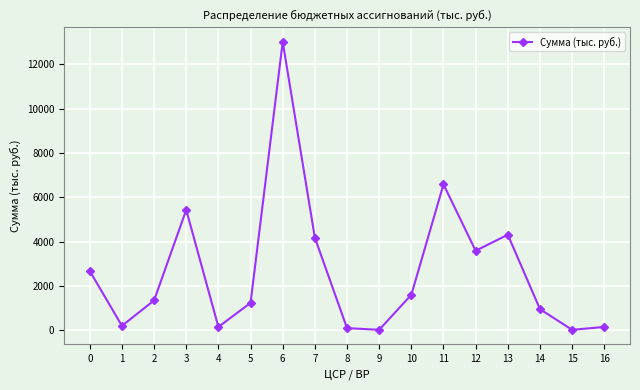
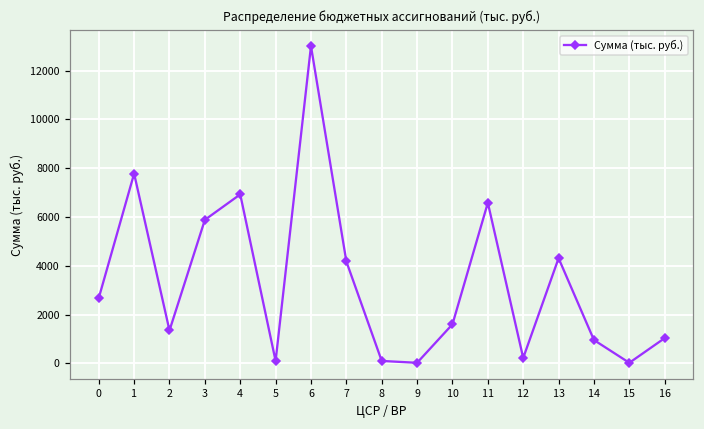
1: 200 -> 7800
3: 5400 -> 5900
4: 200 -> 6900
5: 1200 -> 100
12: 3600 -> 200
16: 200 -> 1000
